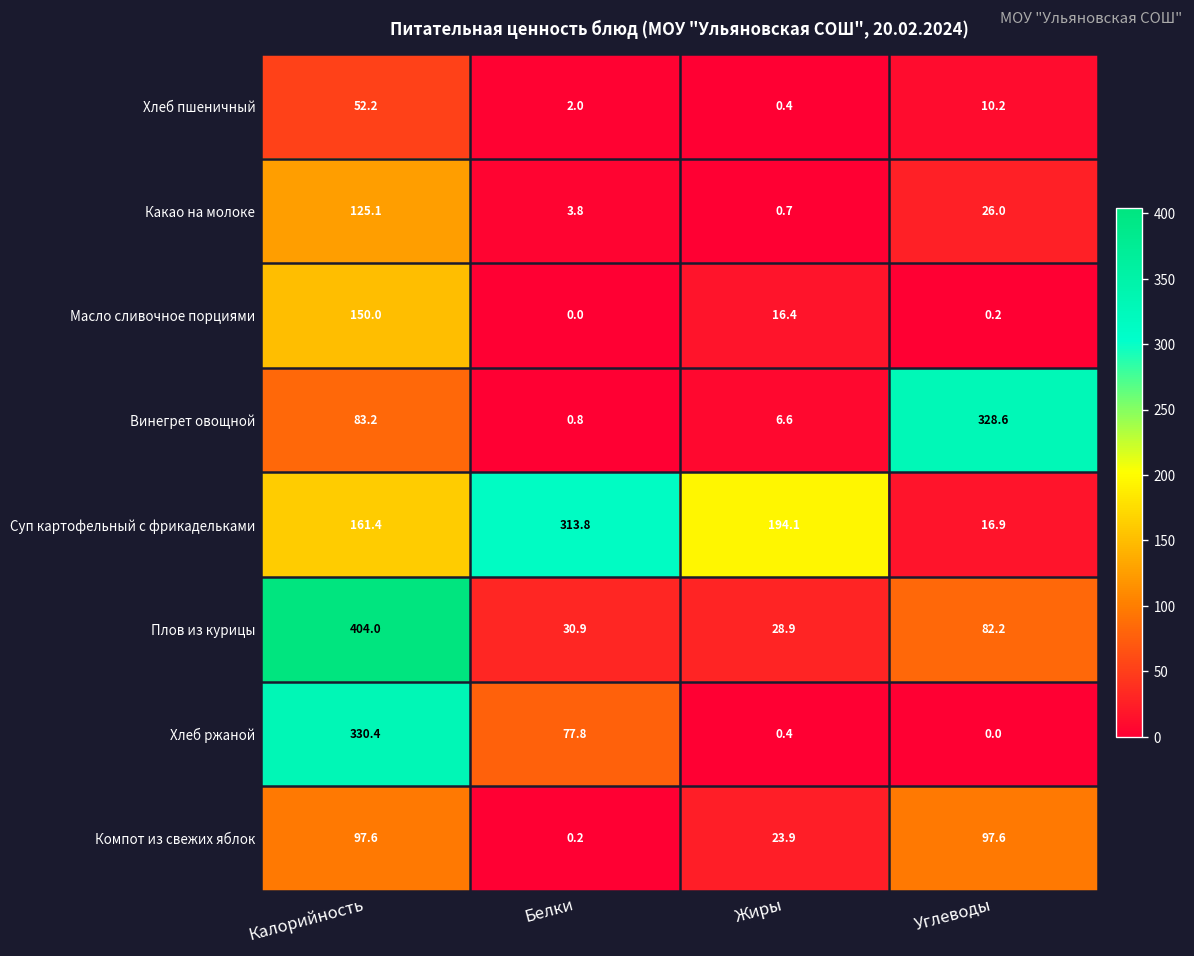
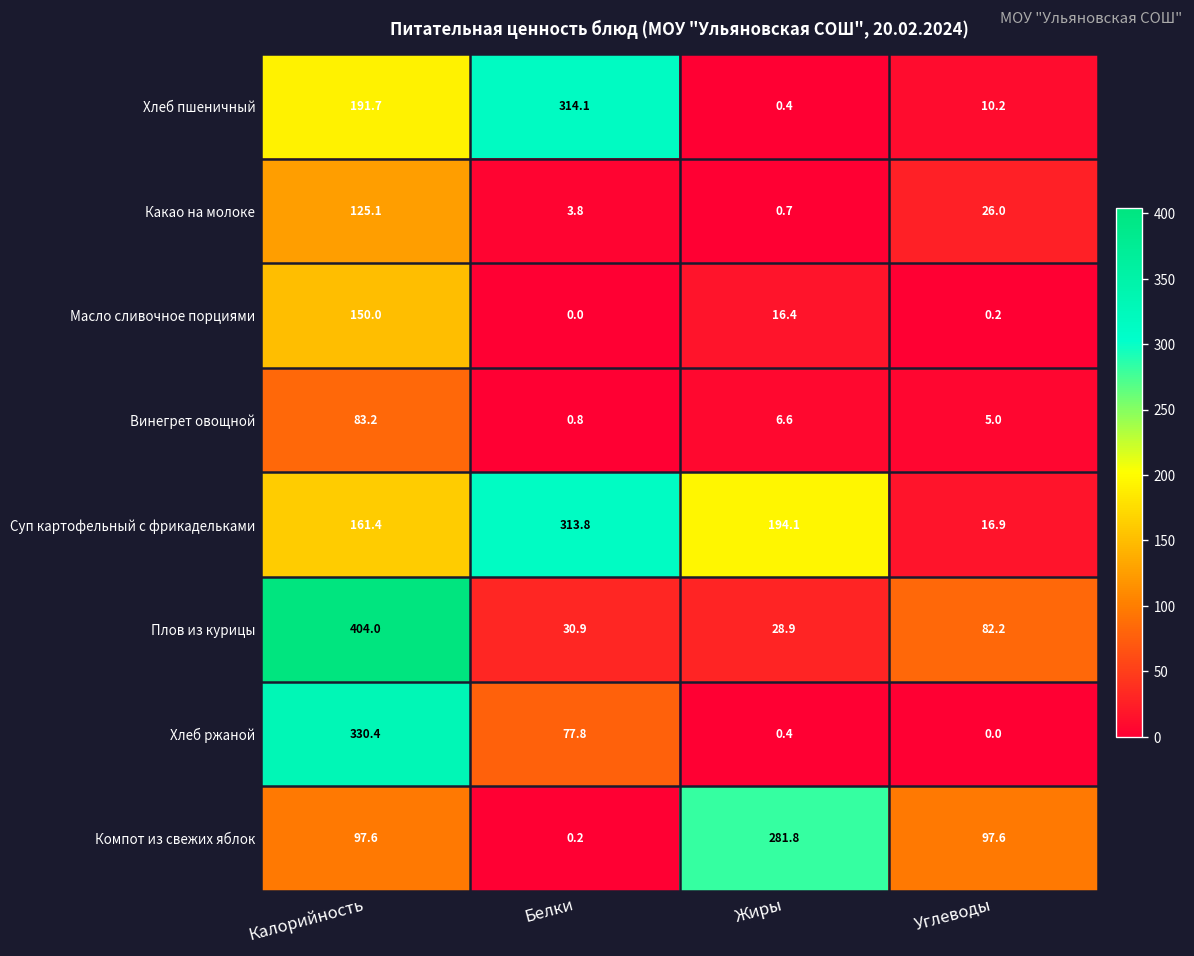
Хлеб пшеничный, Калорийность: 52.2 -> 191.7
Хлеб пшеничный, Белки: 2.0 -> 314.1
Винегрет овощной, Углеводы: 328.6 -> 5.0
Компот из свежих яблок, Жиры: 23.9 -> 281.8
